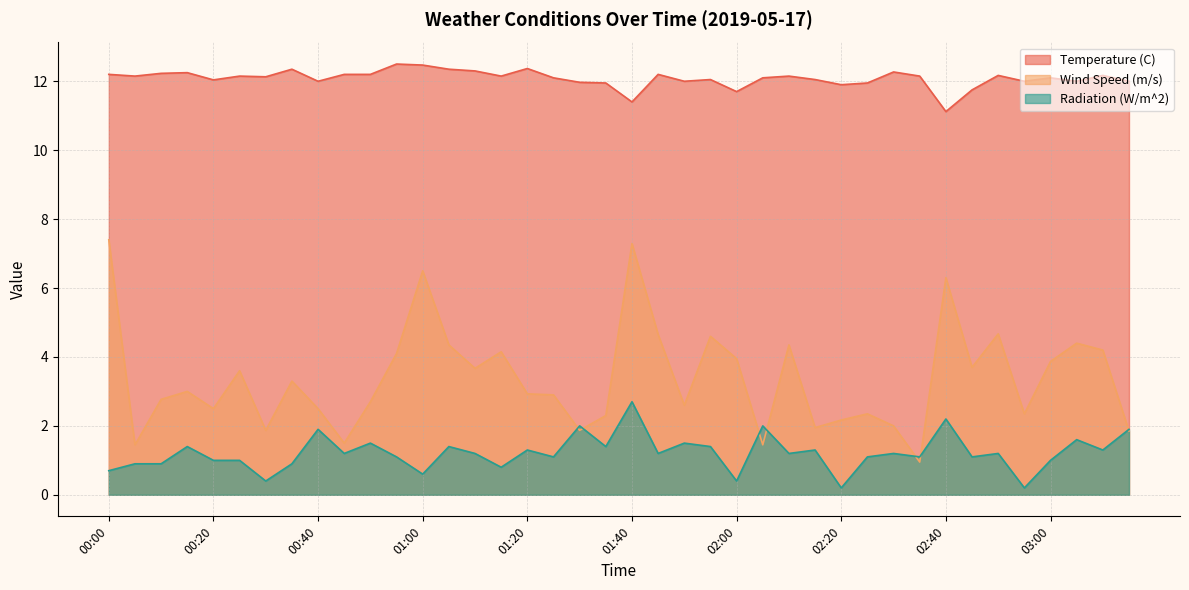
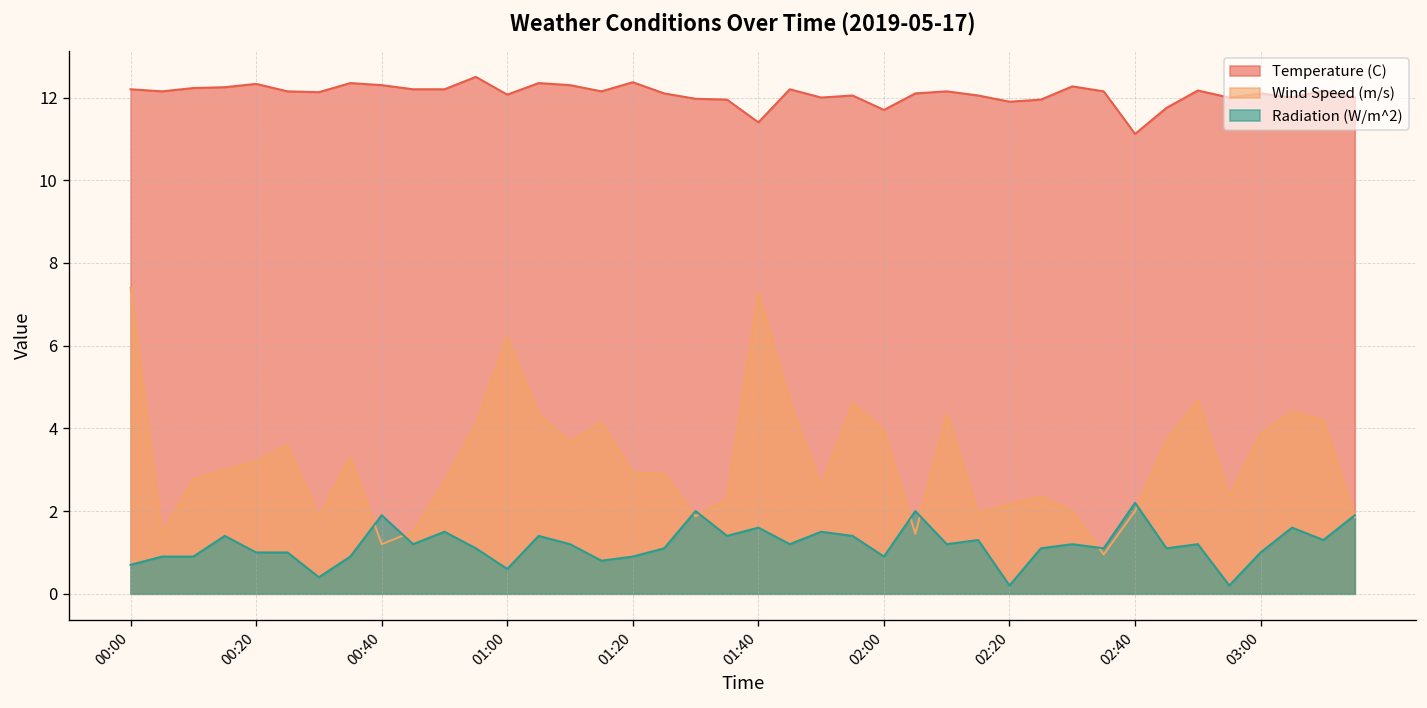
Temperature (C), 00:20: 12.0 -> 12.3
Wind Speed (m/s), 00:20: 2.5 -> 3.2
Temperature (C), 00:40: 12.0 -> 12.3
Wind Speed (m/s), 00:40: 2.5 -> 1.2
Temperature (C), 01:00: 12.5 -> 12.1
Wind Speed (m/s), 01:00: 6.5 -> 6.2
Radiation (W/m^2), 01:20: 1.3 -> 0.9
Radiation (W/m^2), 01:40: 2.7 -> 1.6
Radiation (W/m^2), 02:00: 0.4 -> 0.9
Wind Speed (m/s), 02:40: 6.3 -> 2.0
